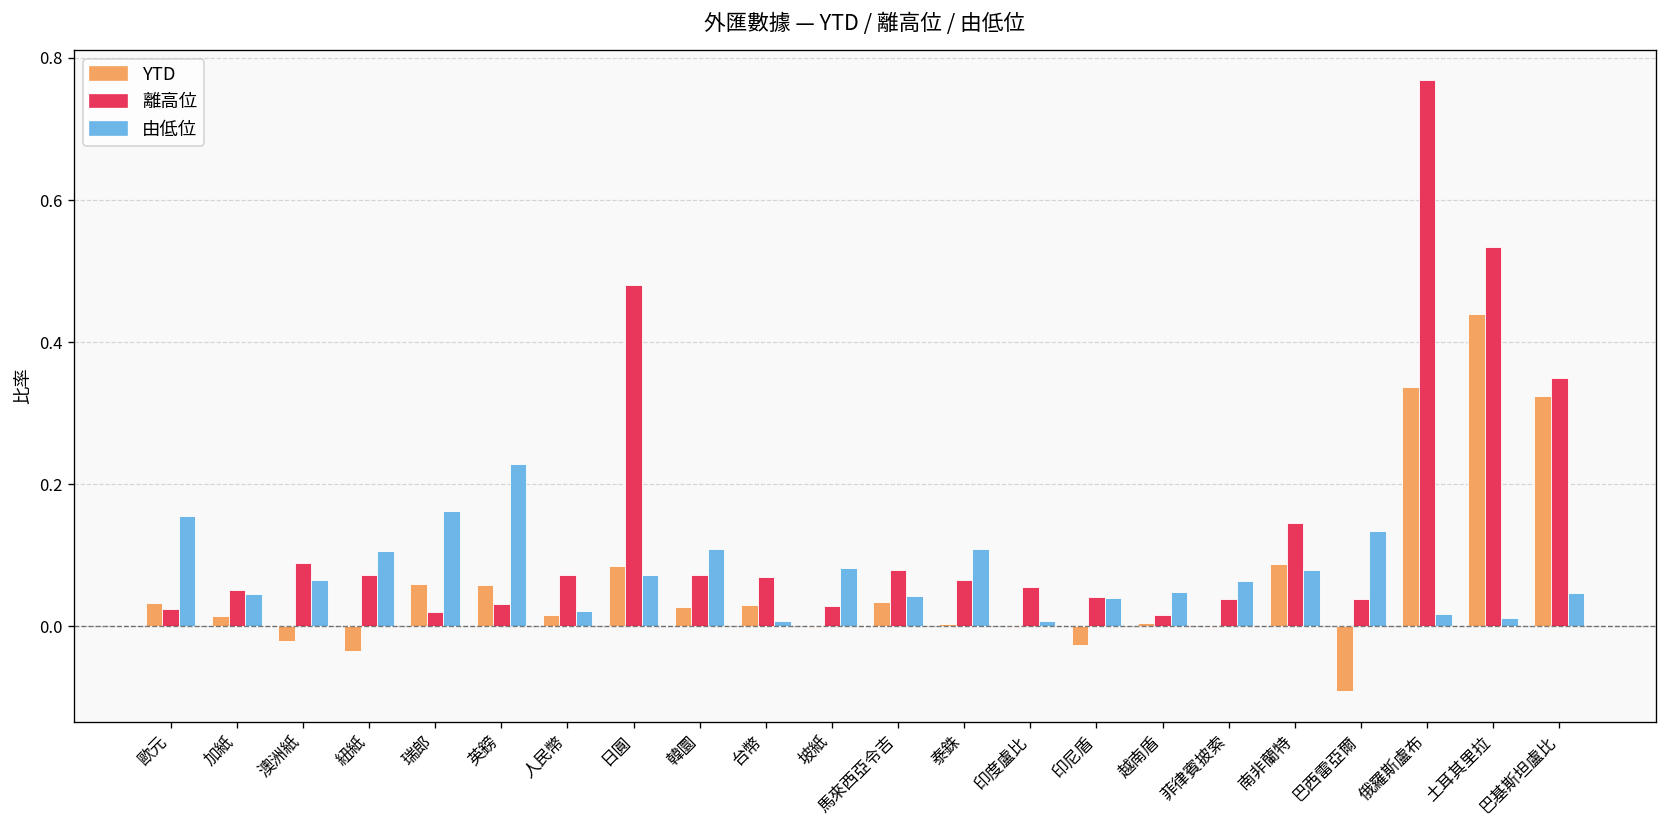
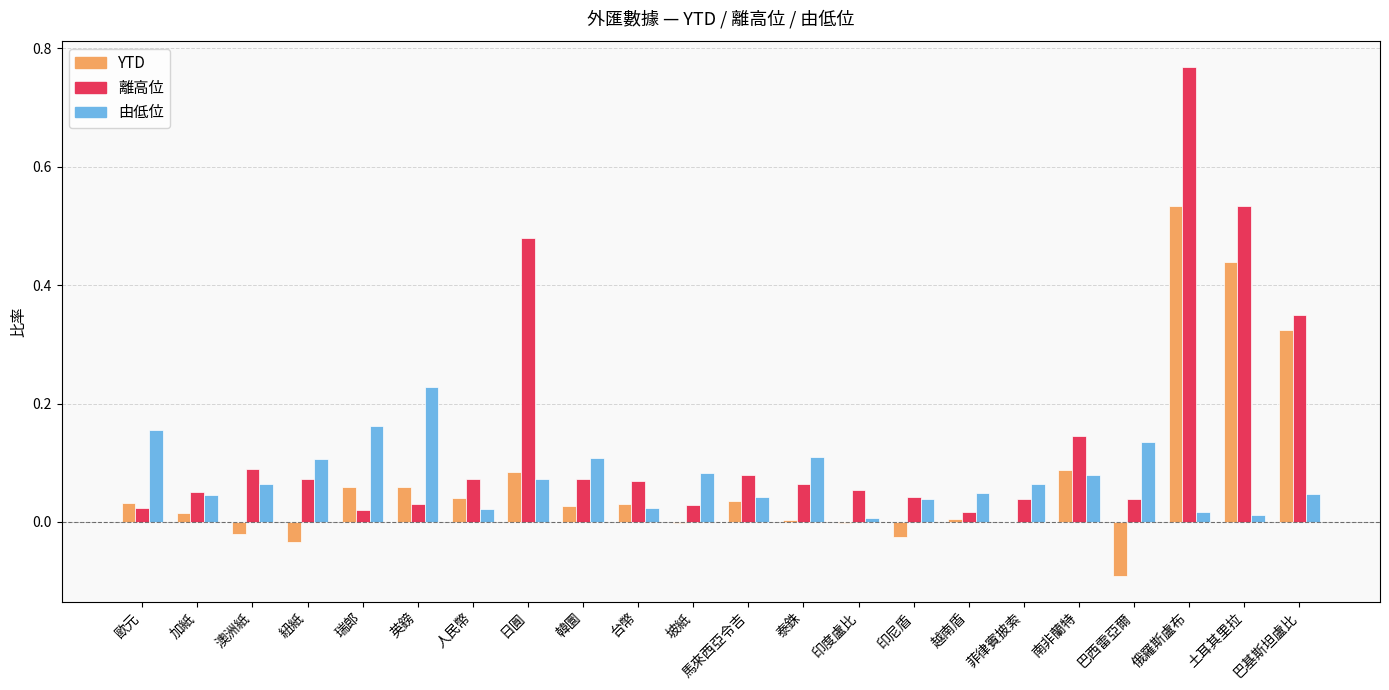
YTD, 人民幣: 0.02 -> 0.04
由低位, 台幣: 0.01 -> 0.02
YTD, 俄羅斯盧布: 0.34 -> 0.53
